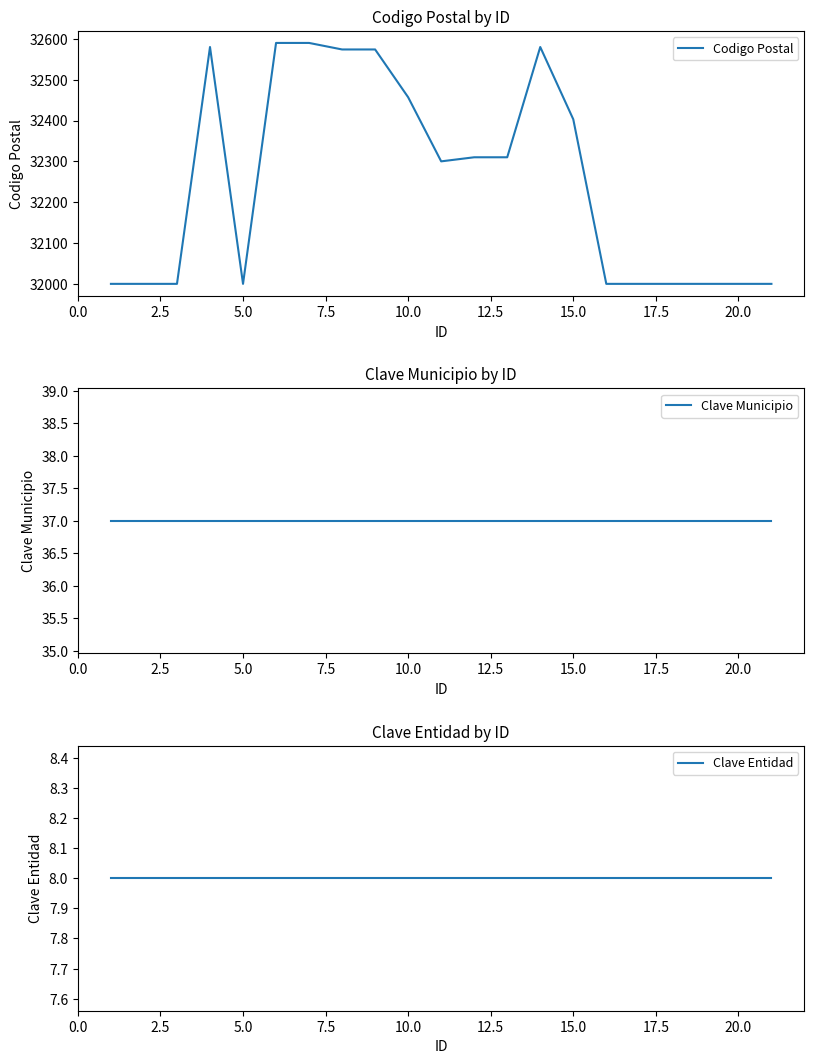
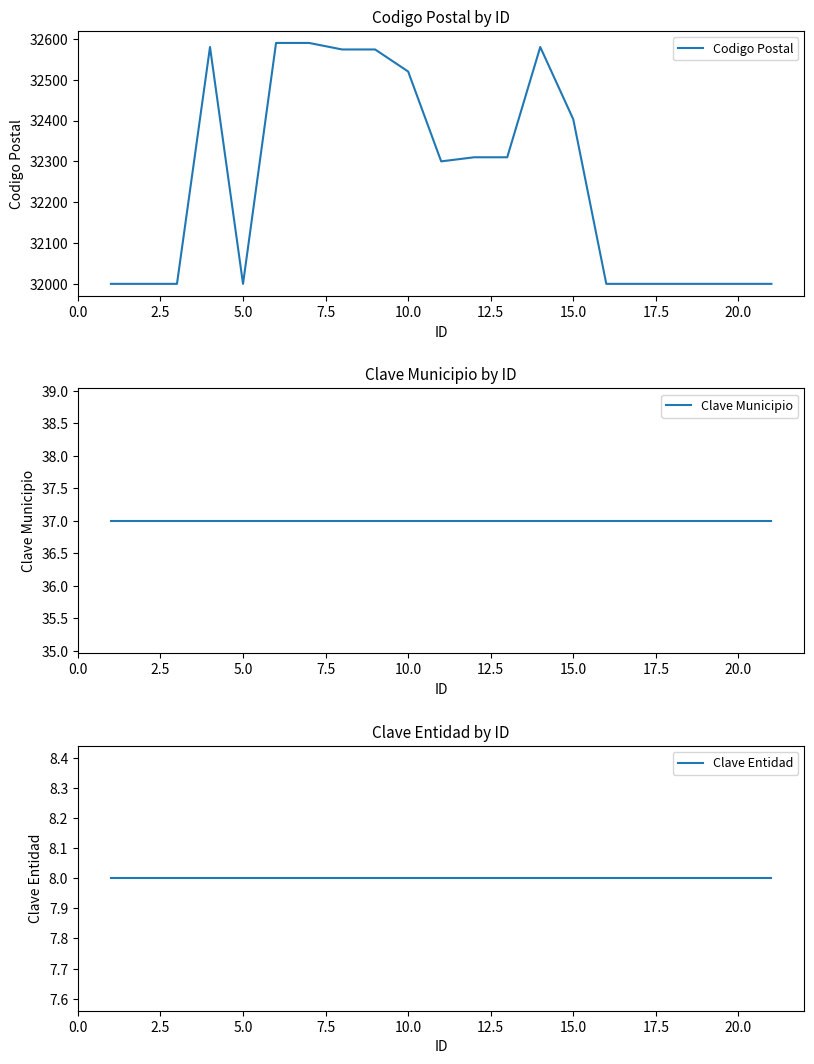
Codigo Postal by ID, 10.0: 32460 -> 32520
